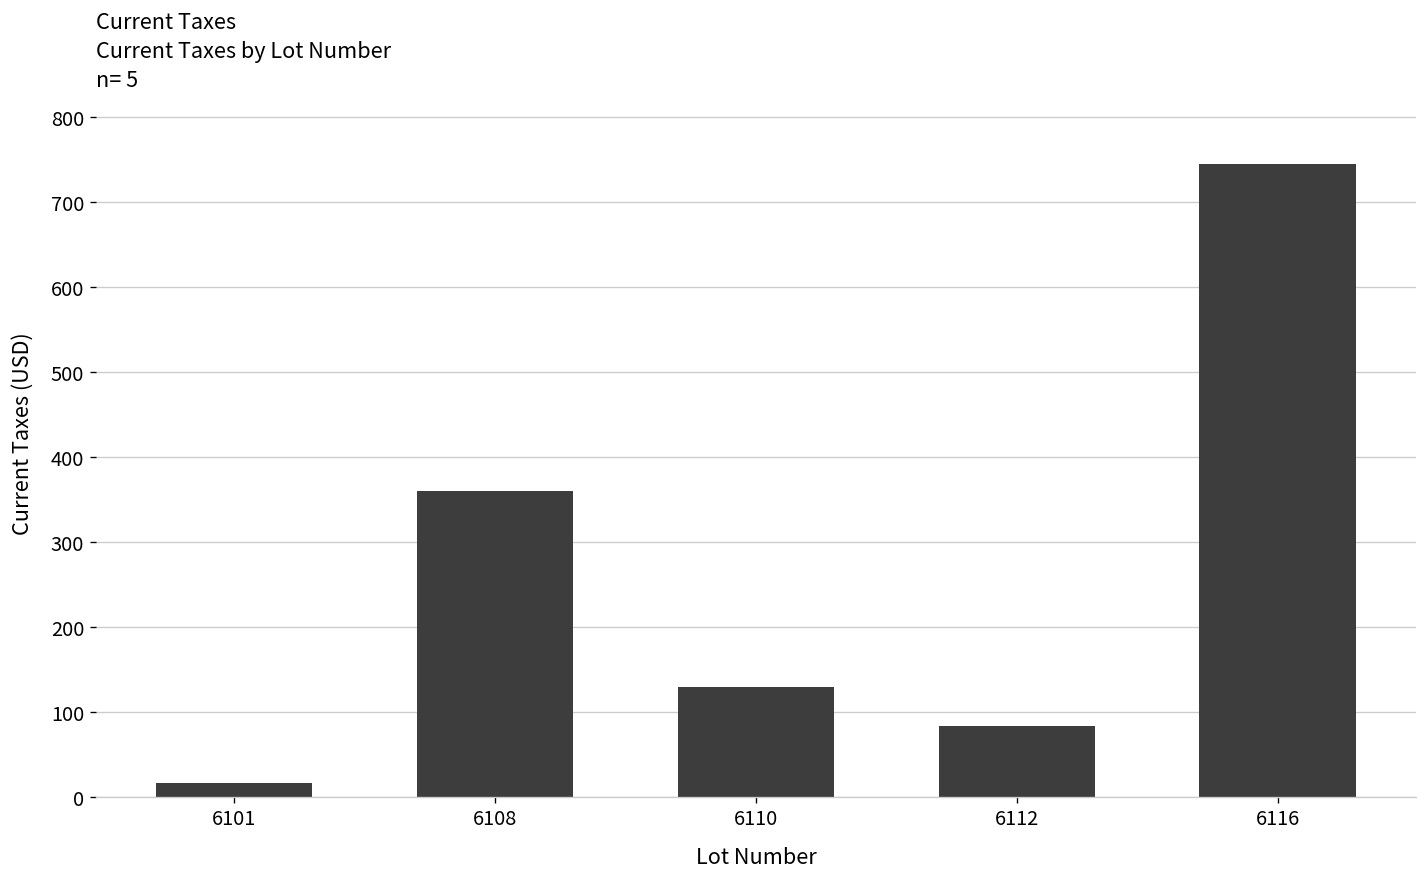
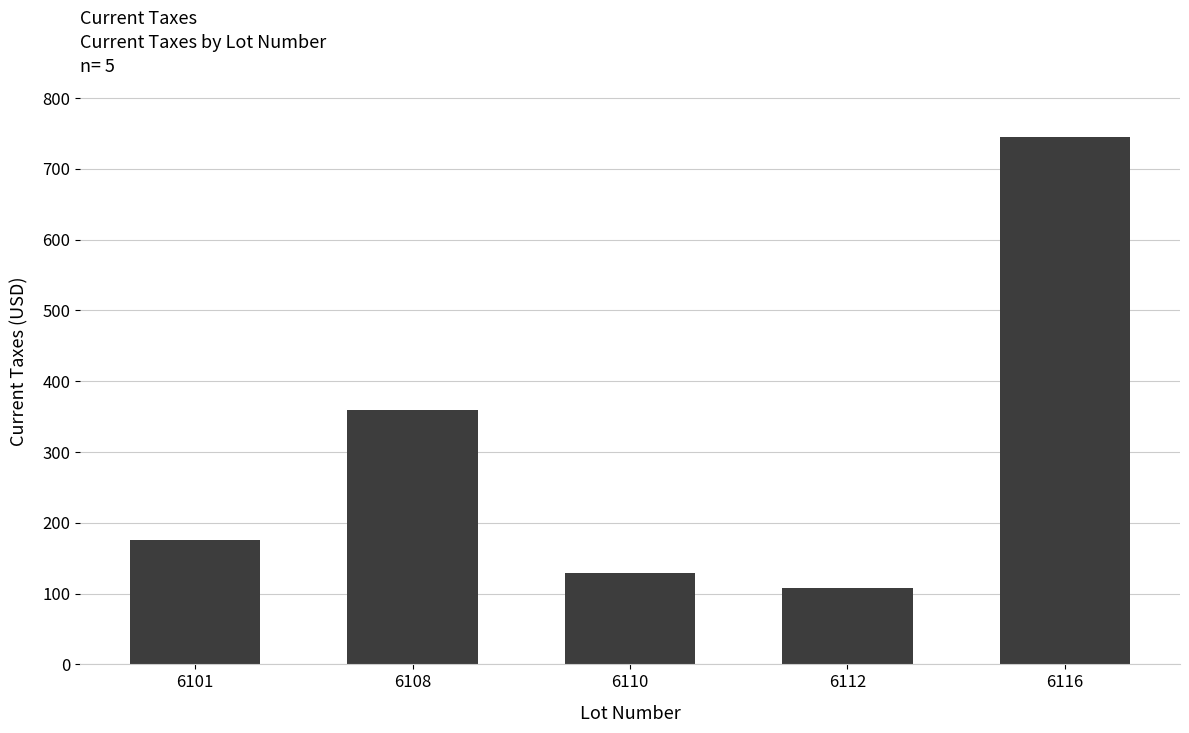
6101: 20 -> 180
6112: 80 -> 110
